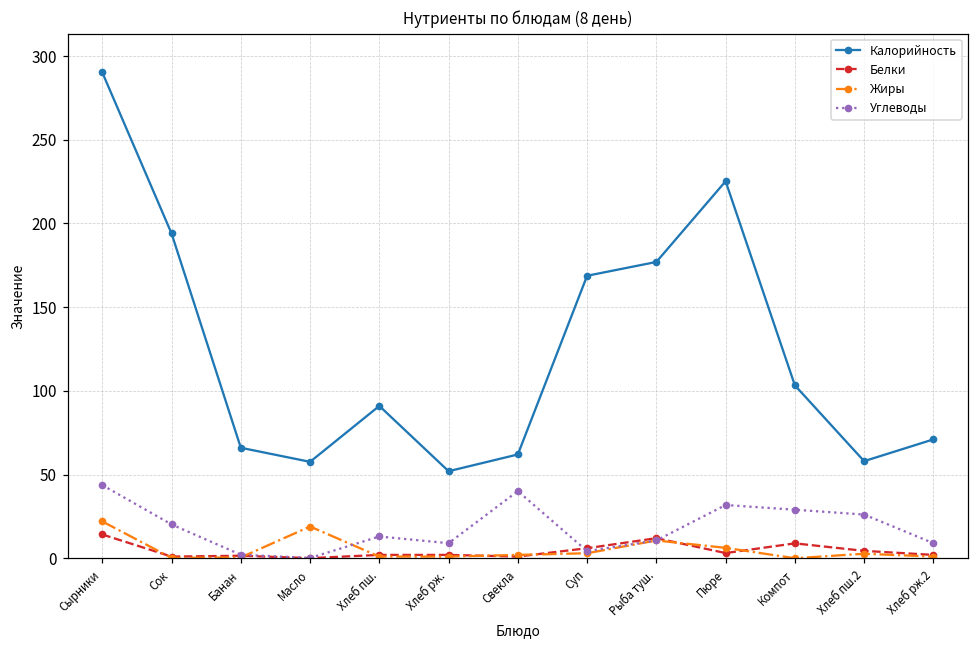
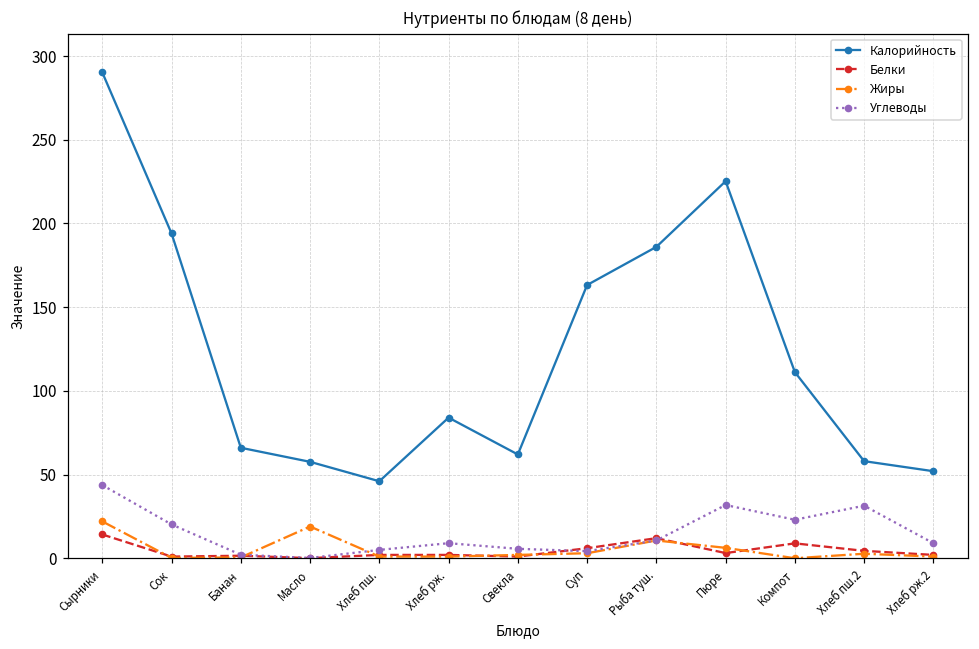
Калорийность, Хлеб пш.: 91 -> 46
Углеводы, Хлеб пш.: 13 -> 5
Калорийность, Хлеб рж.: 52 -> 84
Углеводы, Свекла: 40 -> 6
Калорийность, Суп: 169 -> 163
Калорийность, Рыба туш.: 177 -> 186
Калорийность, Компот: 103 -> 111
Углеводы, Компот: 29 -> 23
Углеводы, Хлеб пш.2: 26 -> 31
Калорийность, Хлеб рж.2: 71 -> 52
